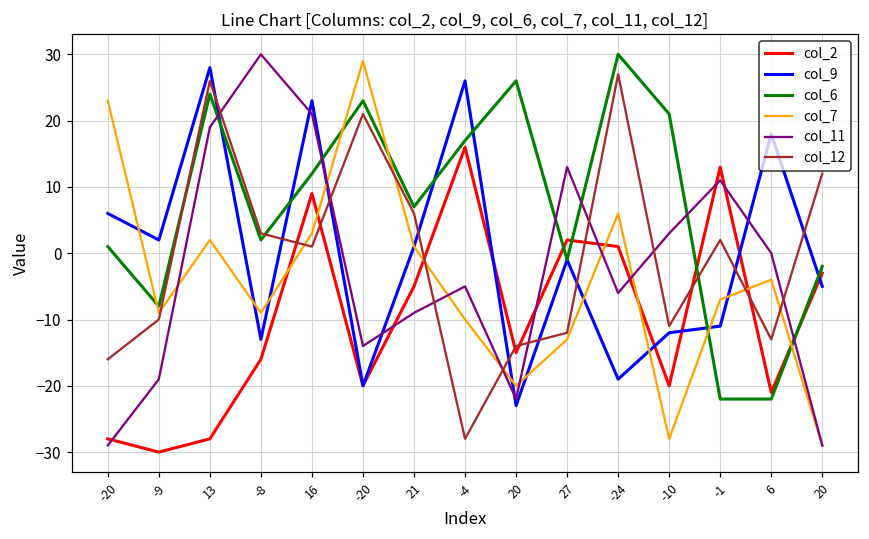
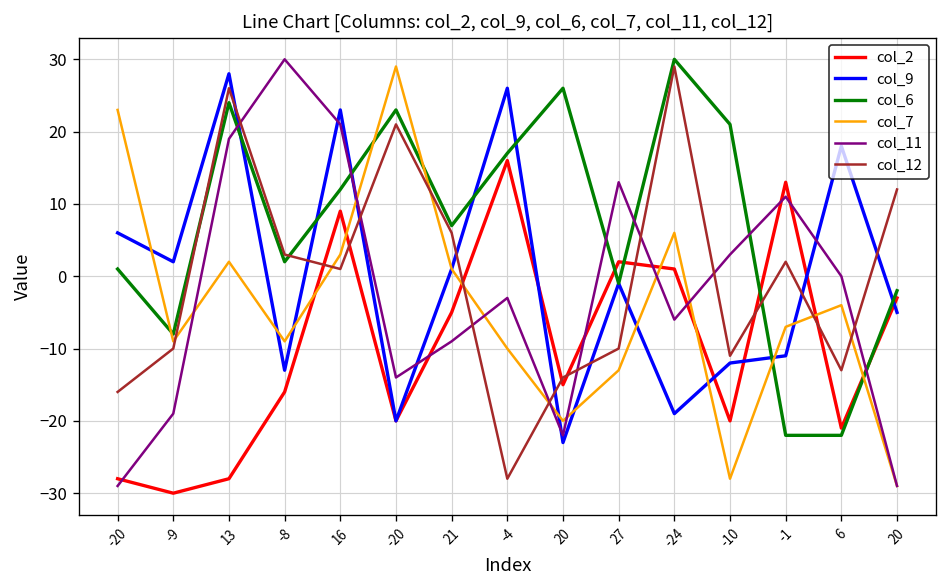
col_11, -4: -5 -> -3
col_12, 27: -12 -> -10
col_12, -24: 27 -> 29
